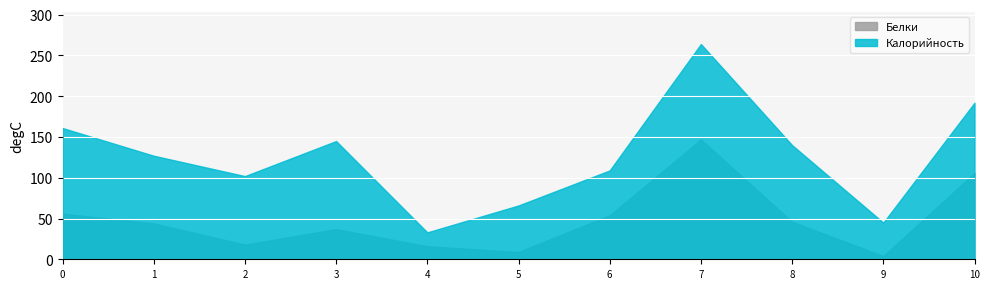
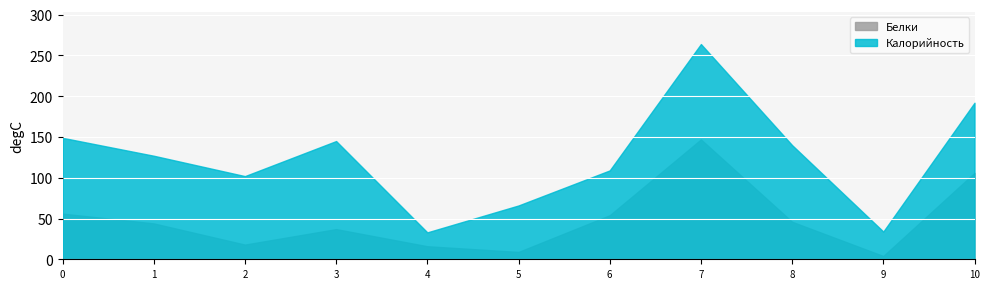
Калорийность, 0: 160 -> 150
Калорийность, 9: 50 -> 30
